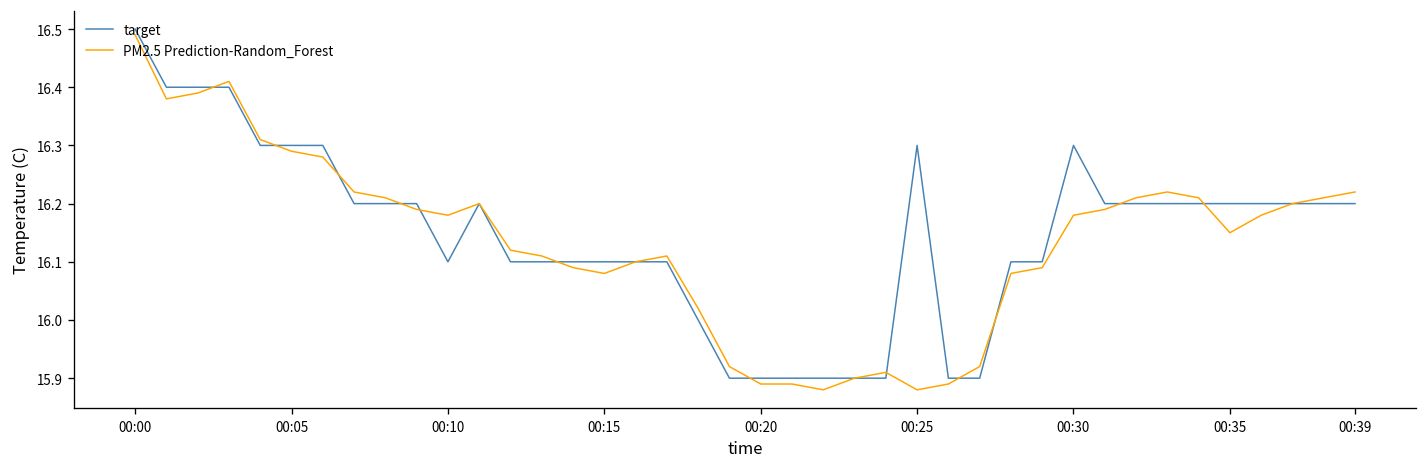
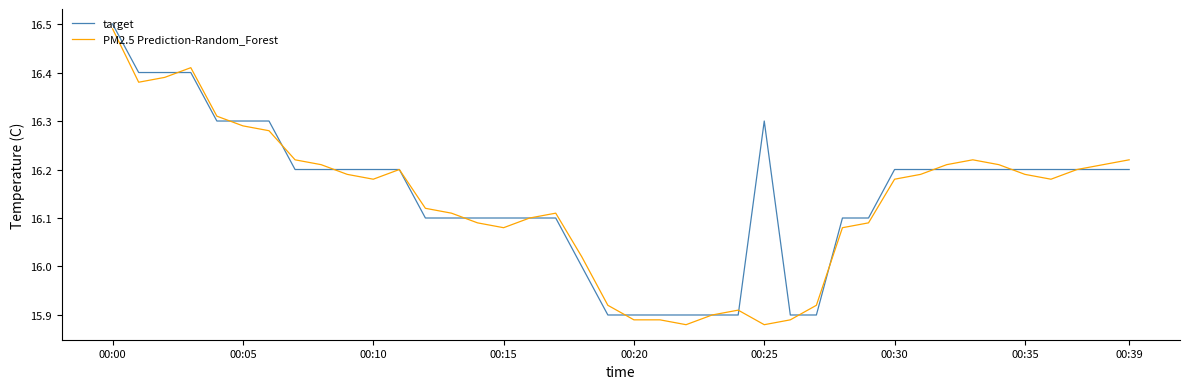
target, 00:10: 16.1 -> 16.2
target, 00:30: 16.3 -> 16.2
PM2.5 Prediction-Random_Forest, 00:35: 16.15 -> 16.19
